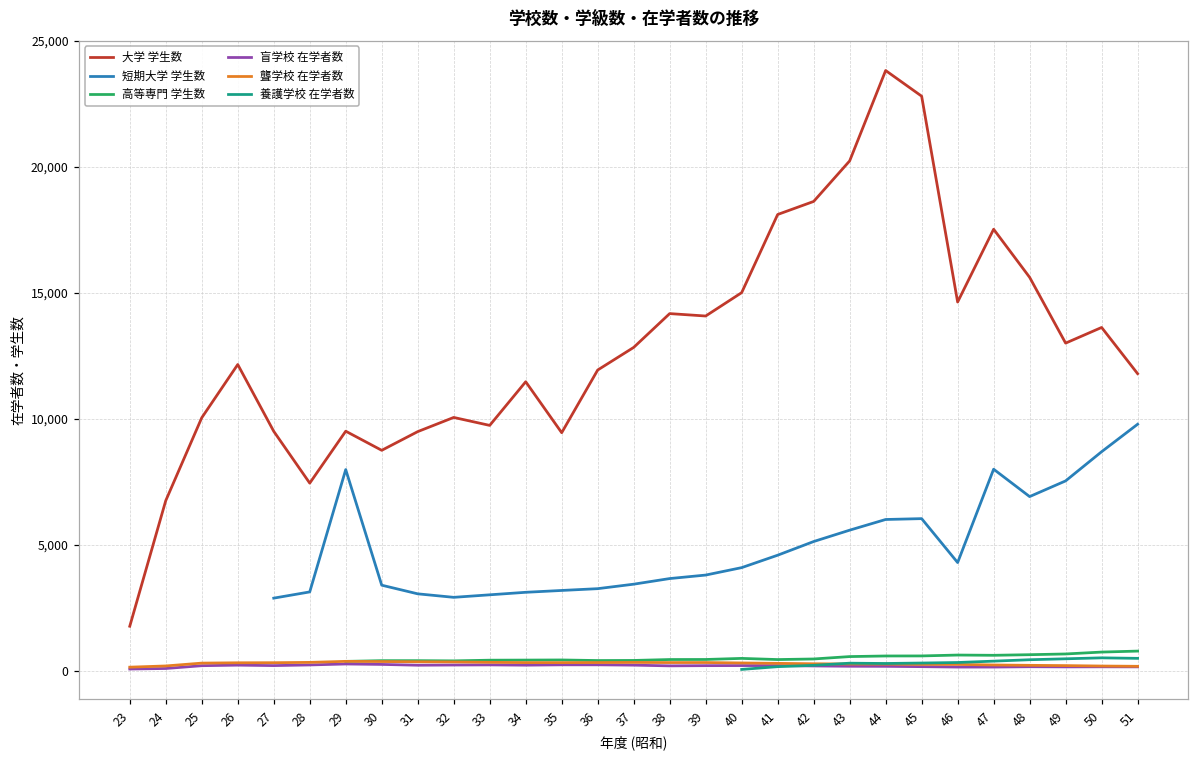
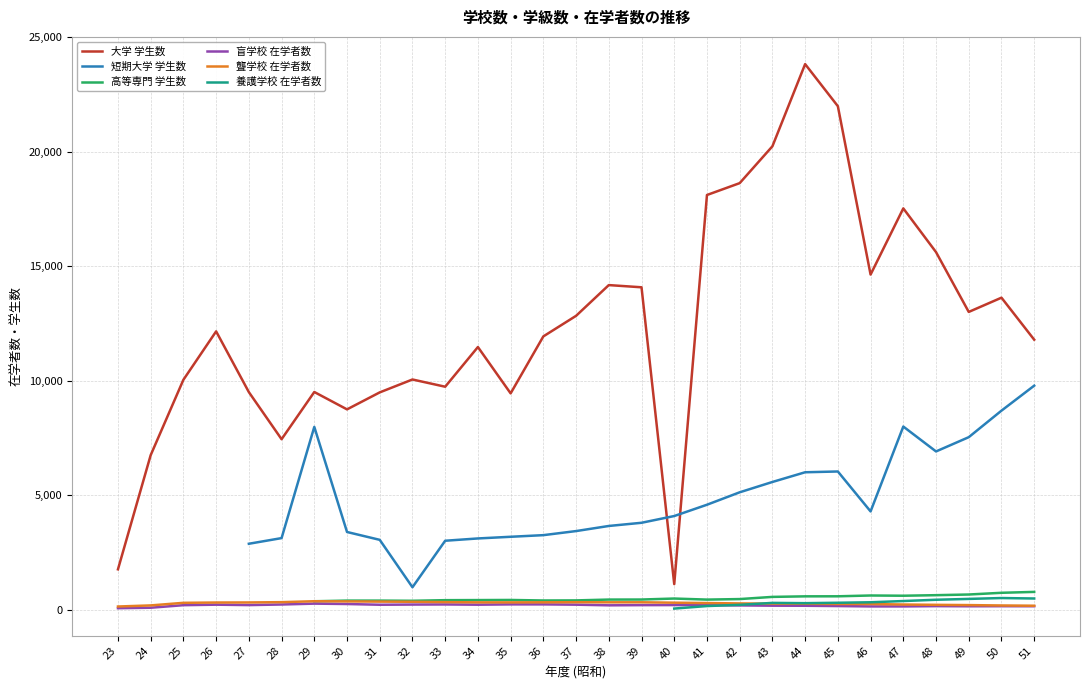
短期大学 学生数, 32: 2,900 -> 1,000
大学 学生数, 40: 15,000 -> 1,100
大学 学生数, 45: 22,800 -> 22,000
